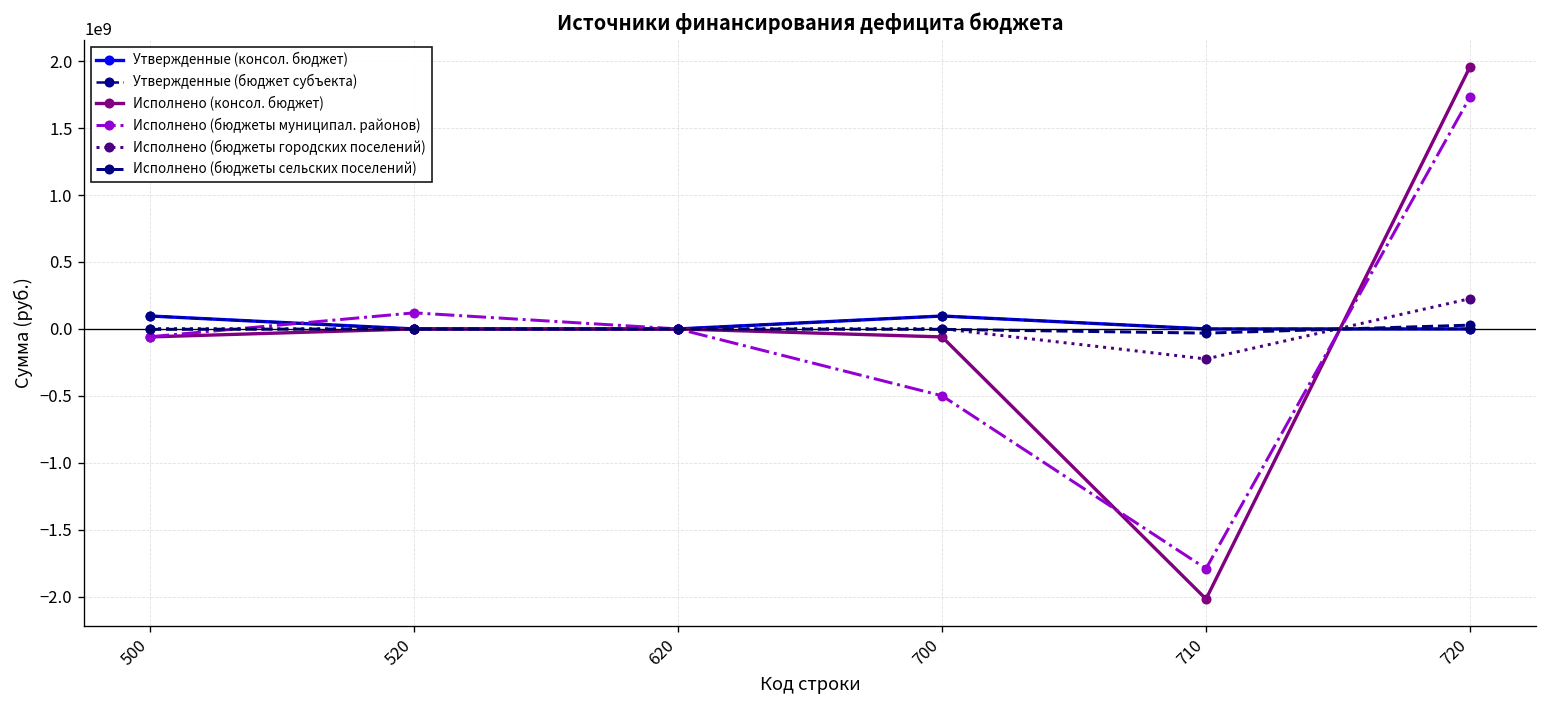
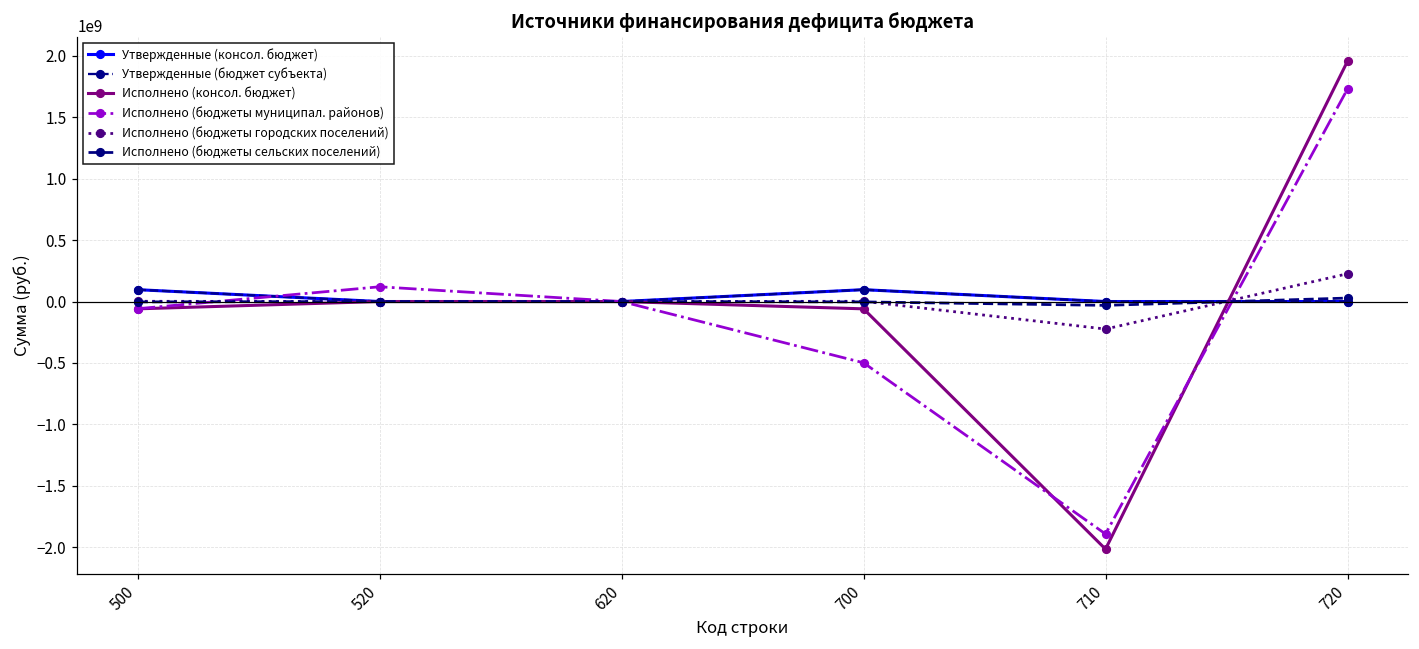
Исполнено (бюджеты муниципал. районов), 710: -1790000000 -> -1890000000
